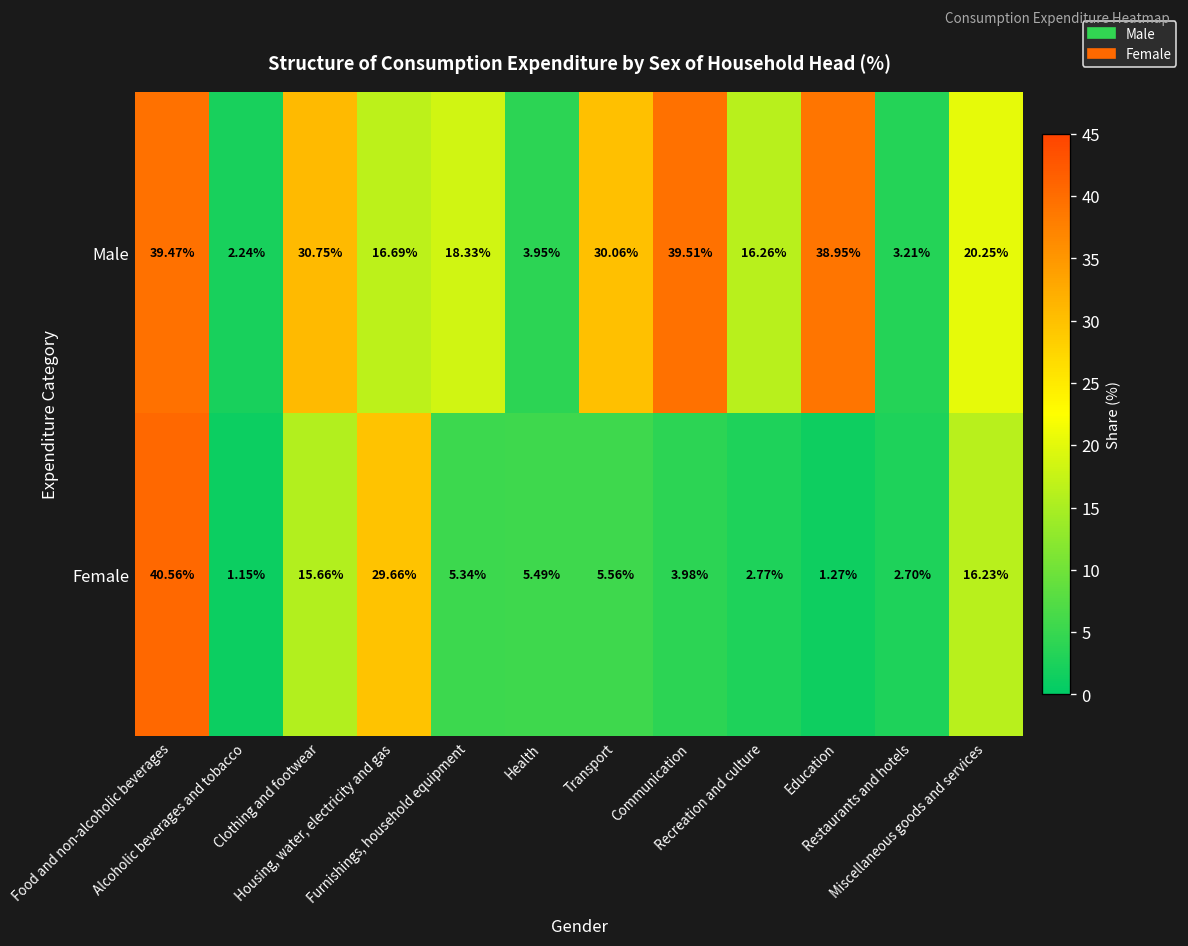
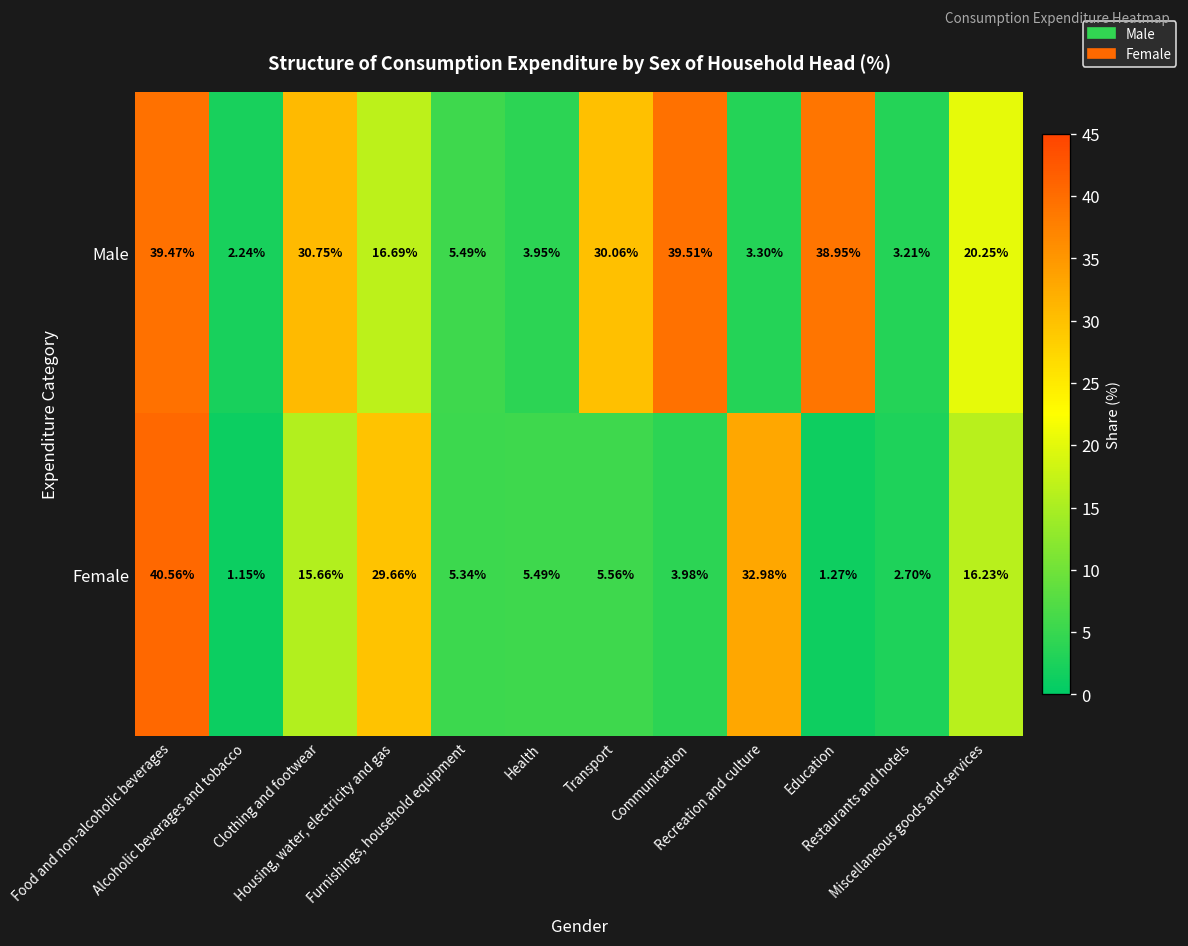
Male, Furnishings, household equipment: 18.33% -> 5.49%
Male, Recreation and culture: 16.26% -> 3.30%
Female, Recreation and culture: 2.77% -> 32.98%
